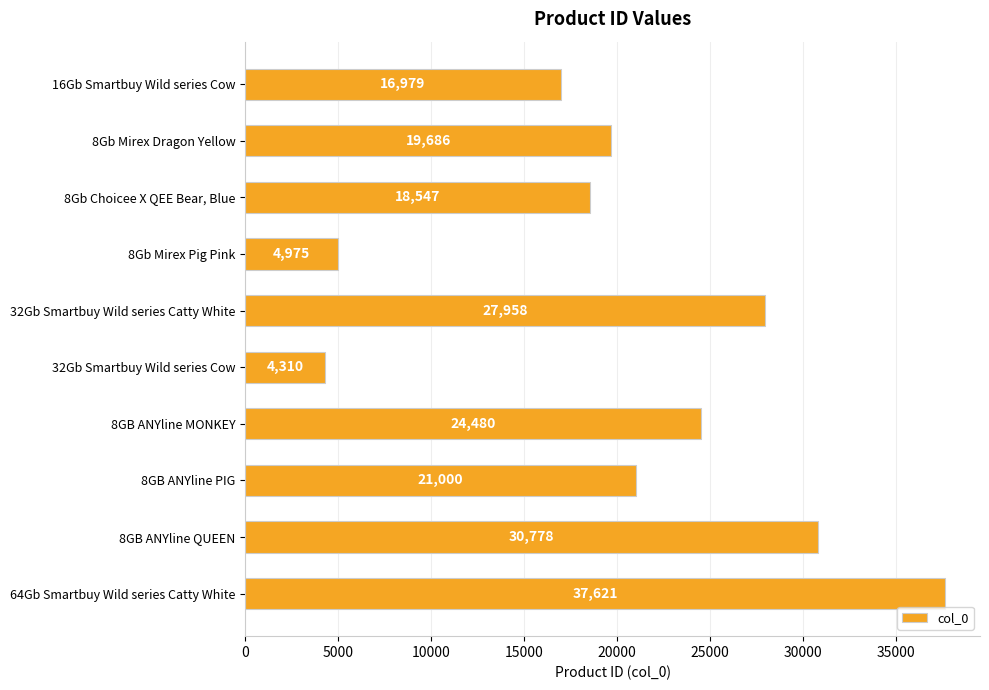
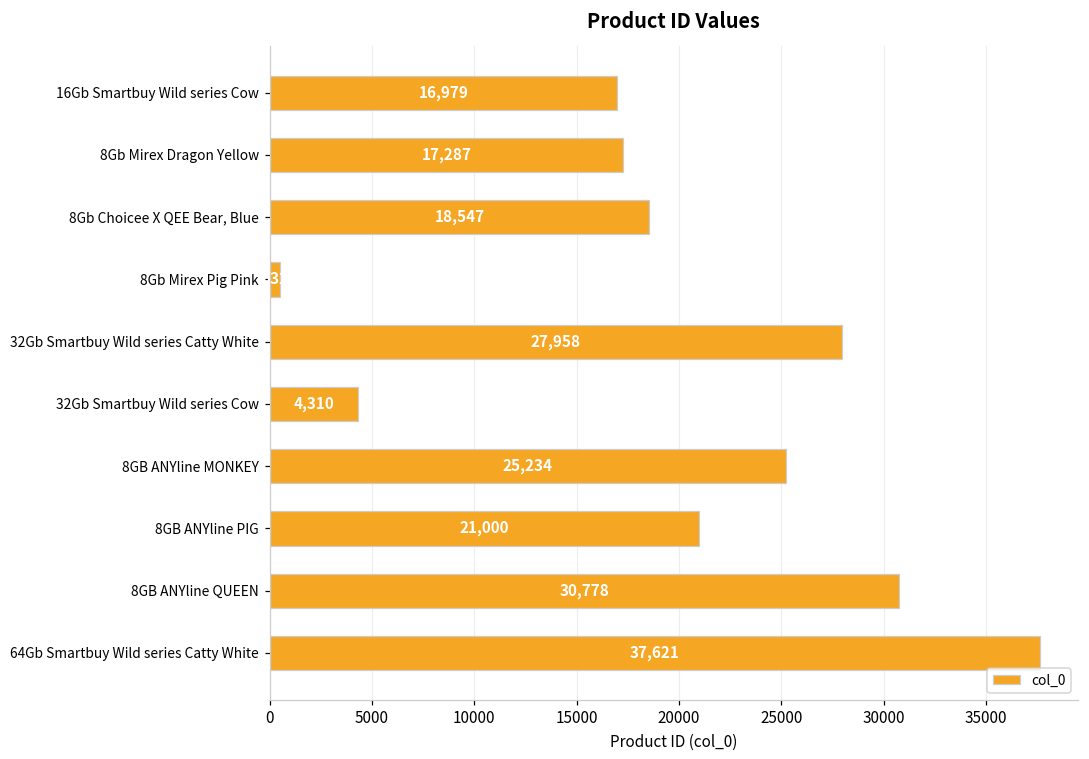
8Gb Mirex Dragon Yellow: 19,686 -> 17,287
8Gb Mirex Pig Pink: 5000 -> 500
8GB ANYline MONKEY: 24,480 -> 25,234
